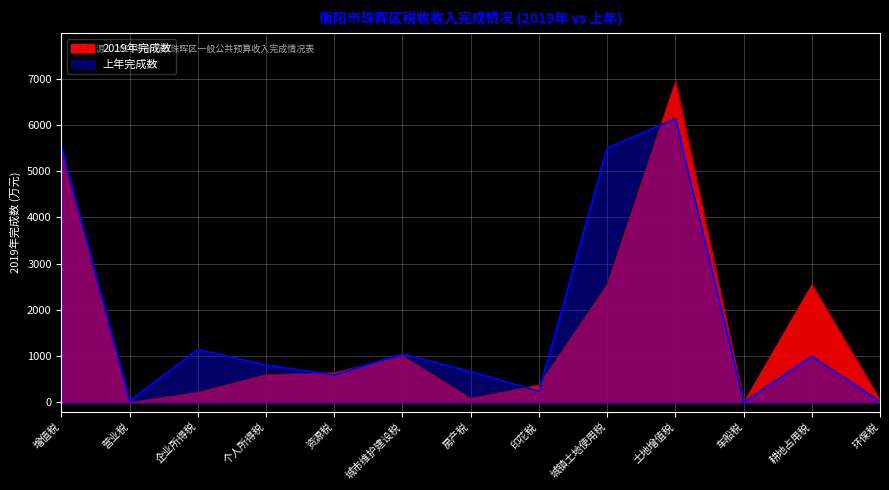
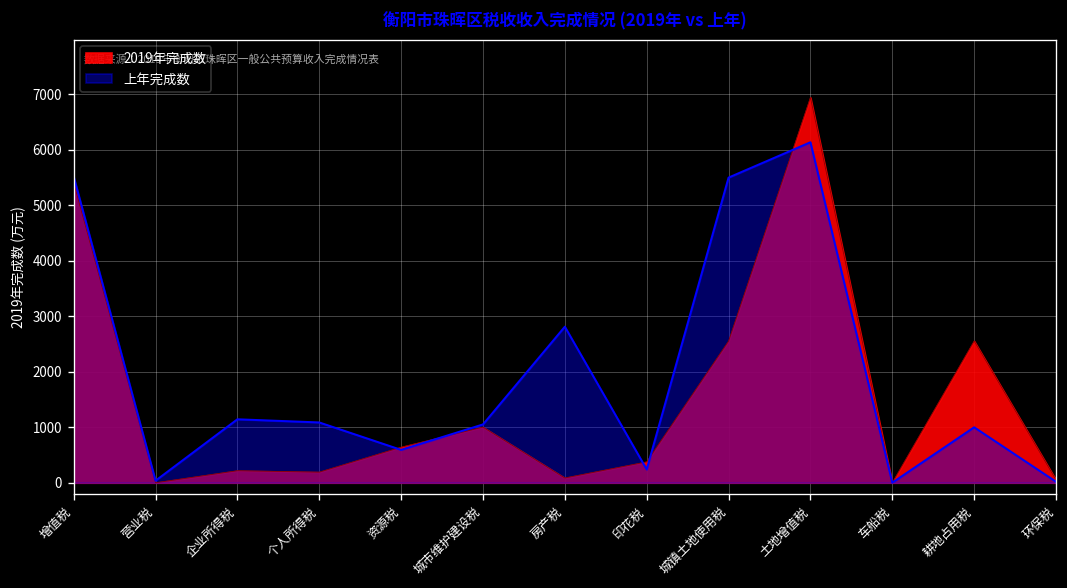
2019年完成数, 个人所得税: 600 -> 200
上年完成数, 个人所得税: 800 -> 1100
上年完成数, 房产税: 700 -> 2800
